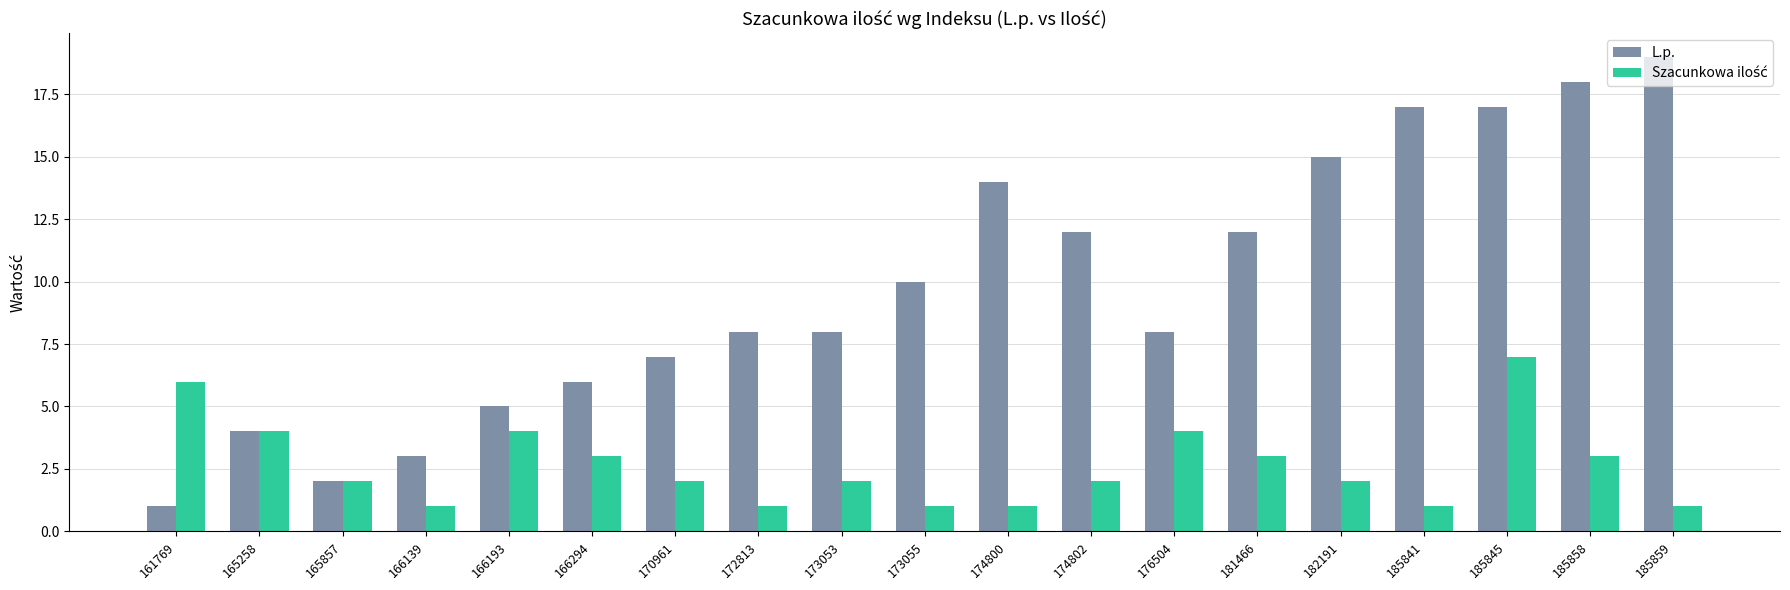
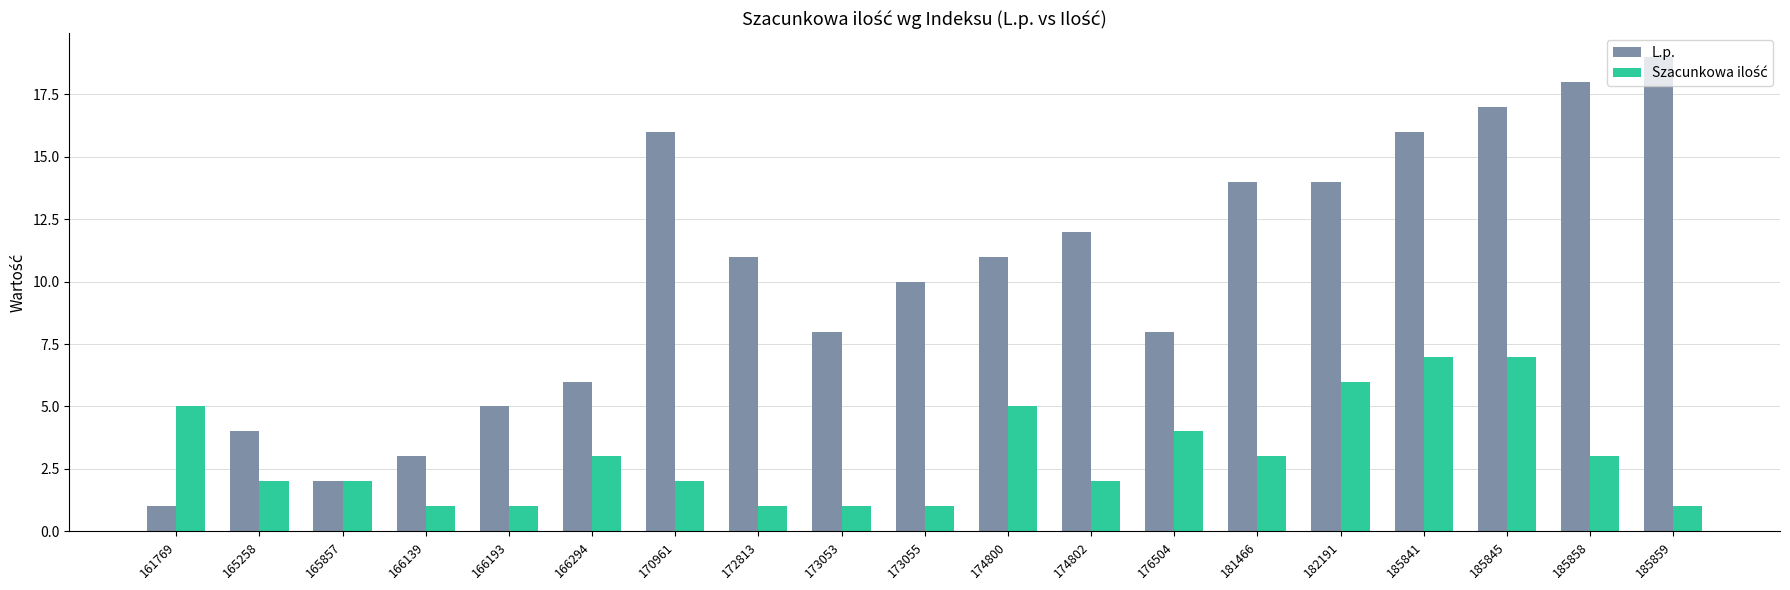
Szacunkowa ilość, 161769: 6 -> 5
Szacunkowa ilość, 165258: 4 -> 2
Szacunkowa ilość, 166193: 4 -> 1
L.p., 170961: 7 -> 16
L.p., 172813: 8 -> 11
Szacunkowa ilość, 173053: 2 -> 1
L.p., 174800: 14 -> 11
Szacunkowa ilość, 174800: 1 -> 5
L.p., 181466: 12 -> 14
L.p., 182191: 15 -> 14
Szacunkowa ilość, 182191: 2 -> 6
L.p., 185841: 17 -> 16
Szacunkowa ilość, 185841: 1 -> 7
